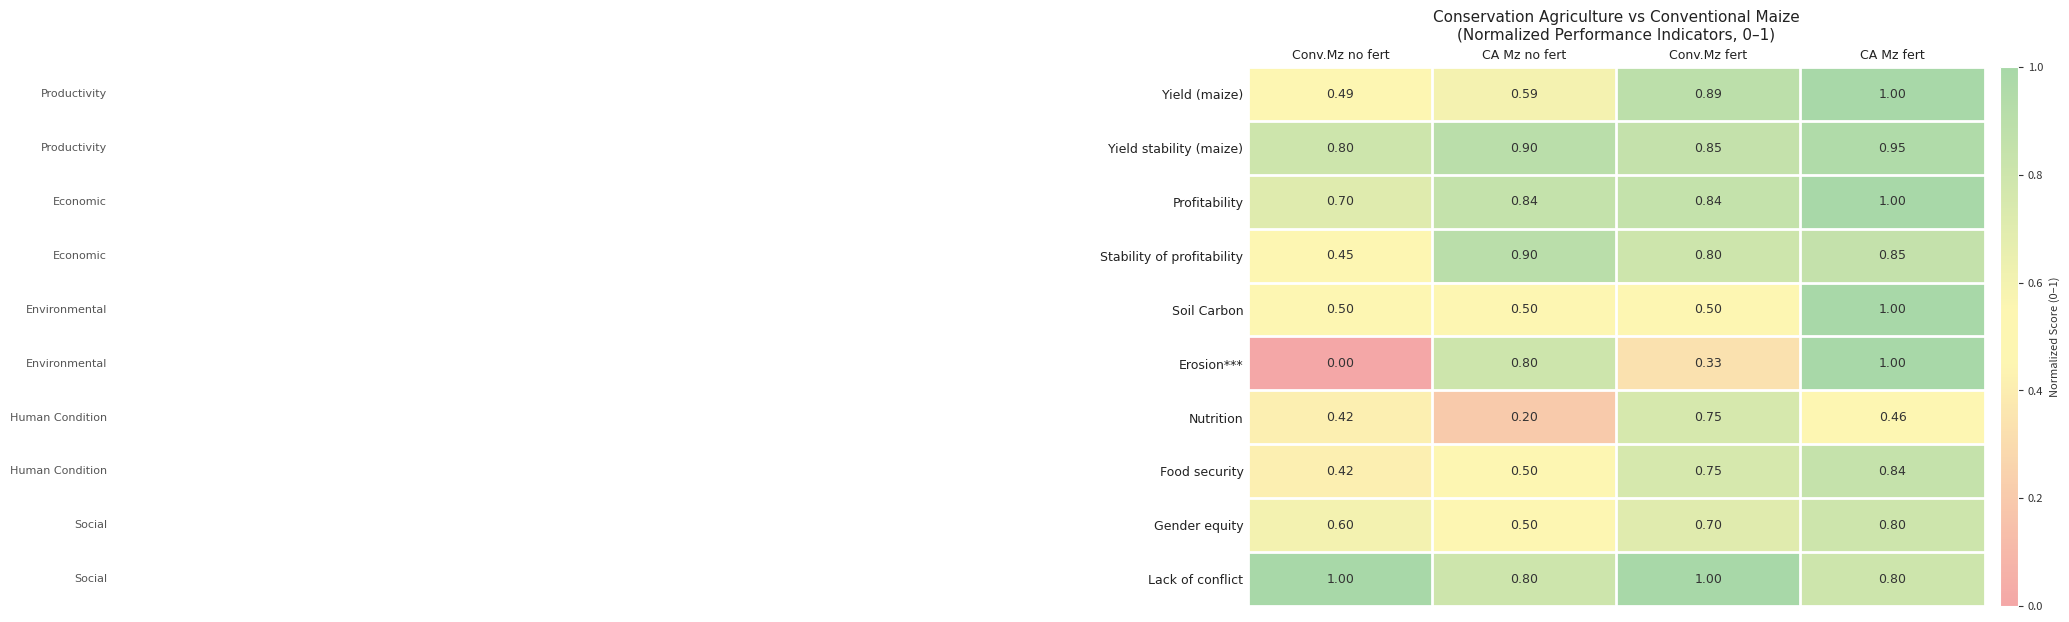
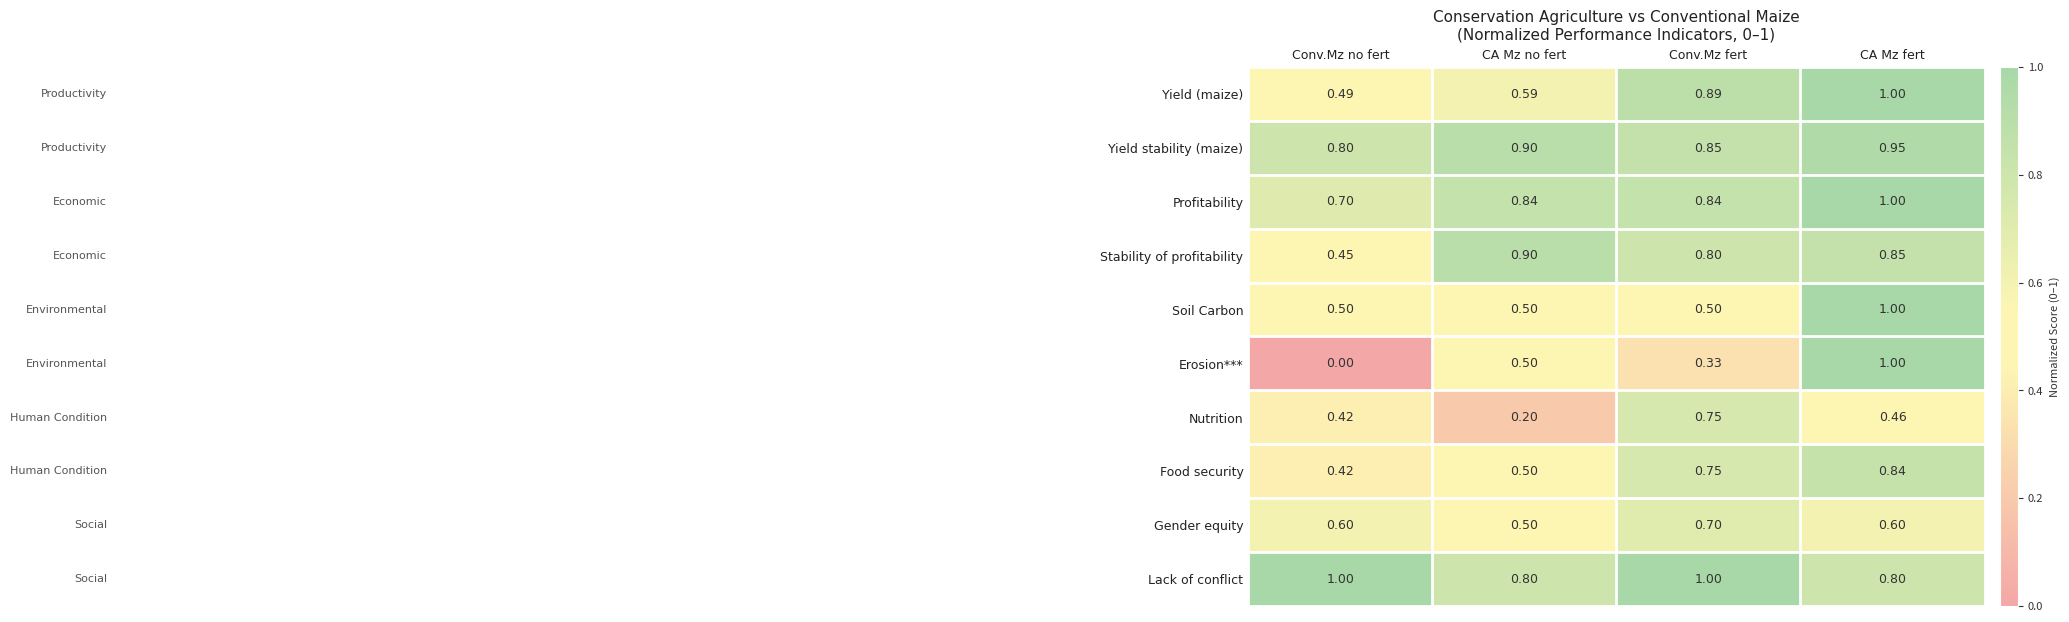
Erosion***, CA Mz no fert: 0.80 -> 0.50
Gender equity, CA Mz fert: 0.80 -> 0.60
